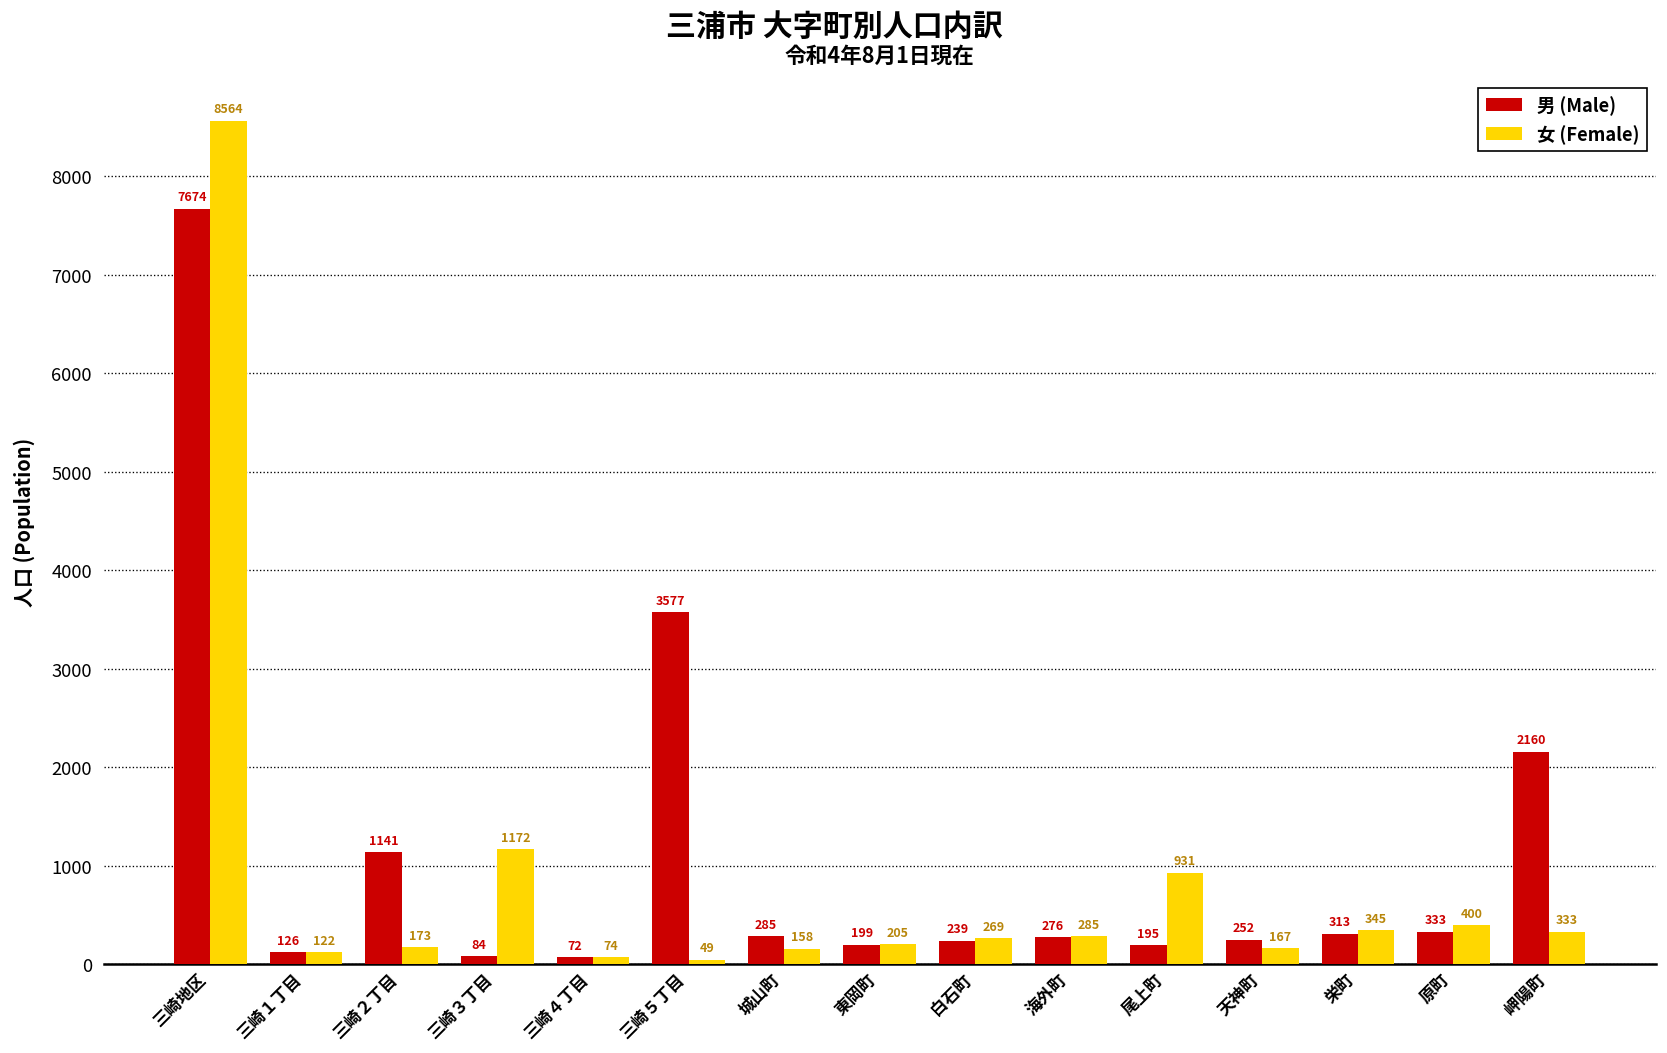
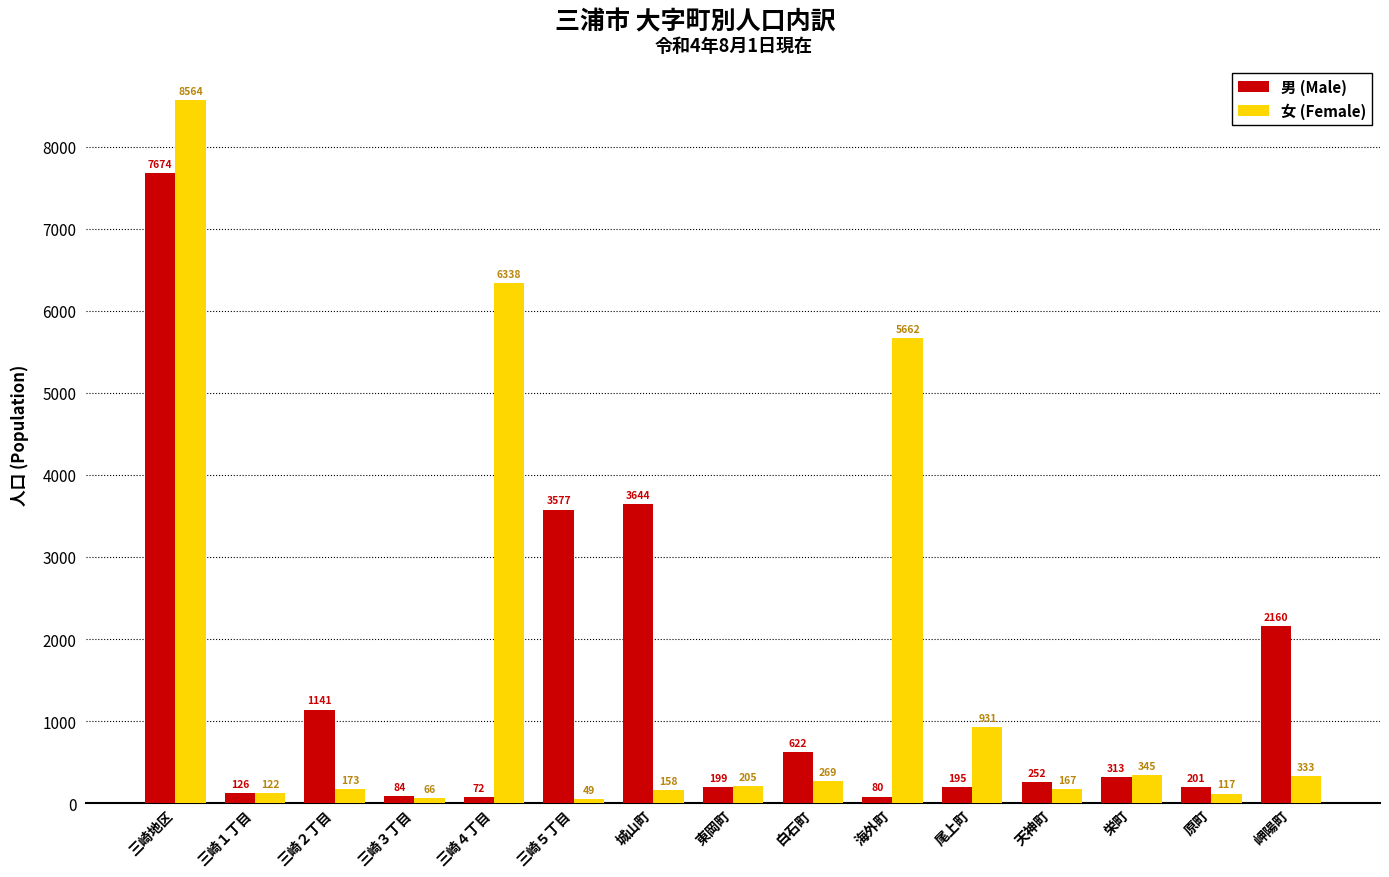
女 (Female), 三崎３丁目: 1172 -> 66
女 (Female), 三崎４丁目: 74 -> 6338
男 (Male), 城山町: 285 -> 3644
男 (Male), 白石町: 239 -> 622
男 (Male), 海外町: 276 -> 80
女 (Female), 海外町: 285 -> 5662
男 (Male), 原町: 333 -> 201
女 (Female), 原町: 400 -> 117
